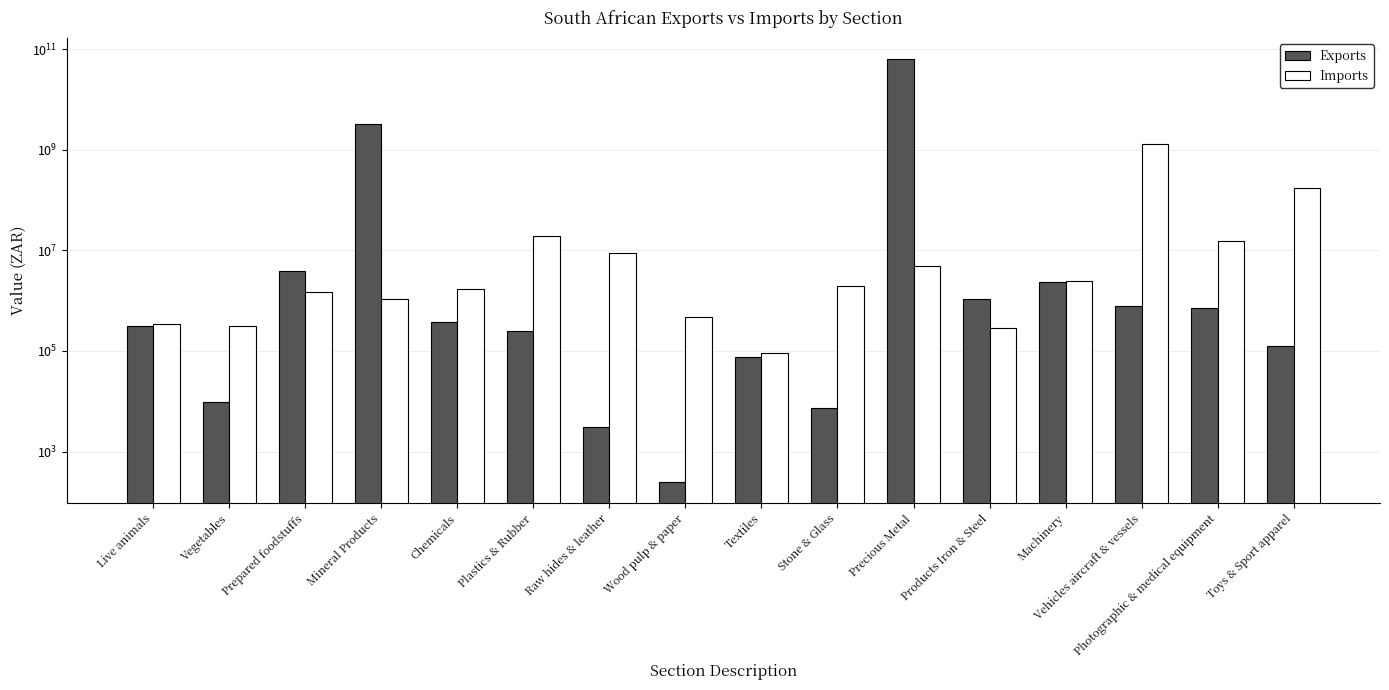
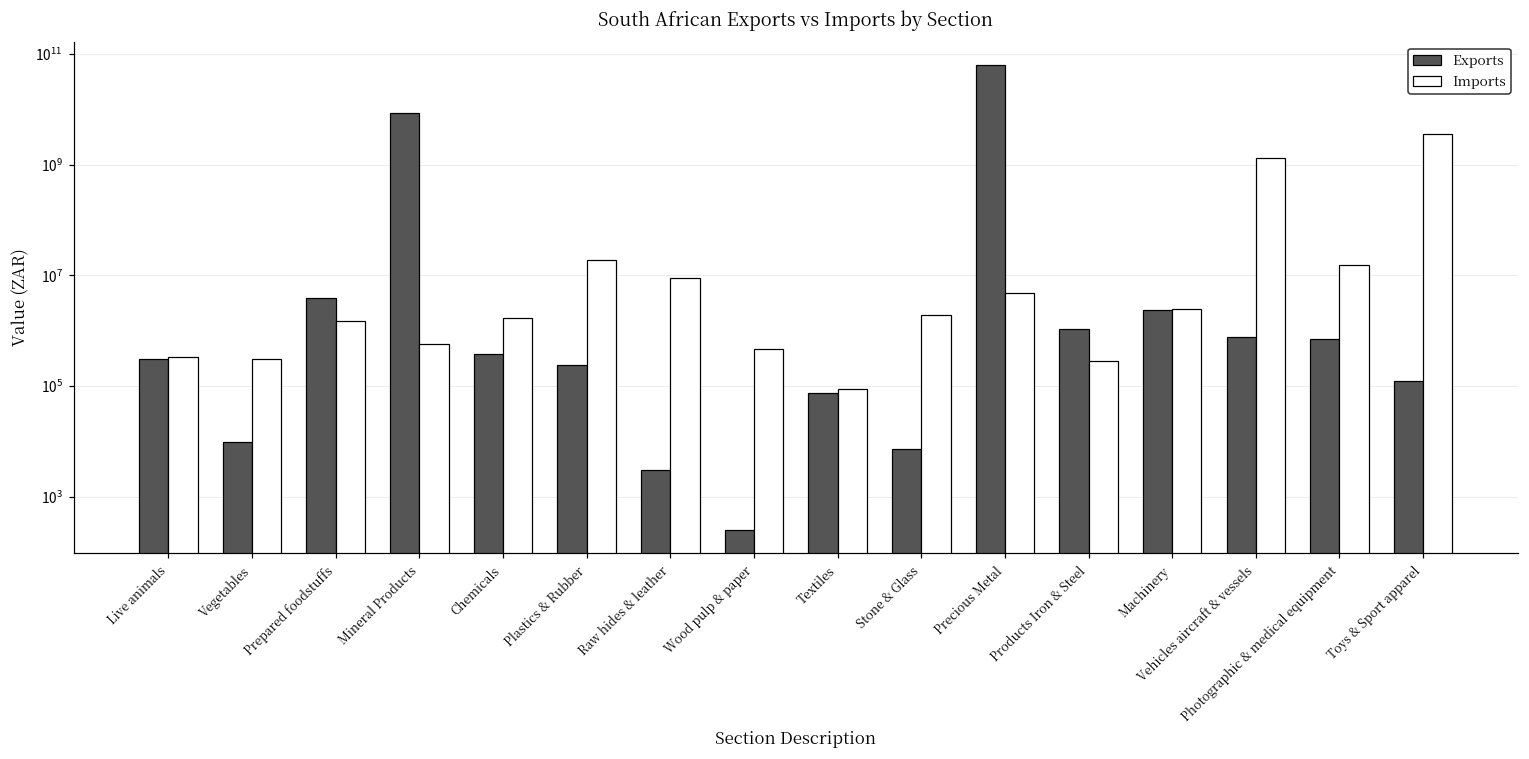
Exports, Mineral Products: 3000000000 -> 9000000000
Imports, Mineral Products: 1100000 -> 600000
Imports, Toys & Sport apparel: 170000000 -> 4000000000
